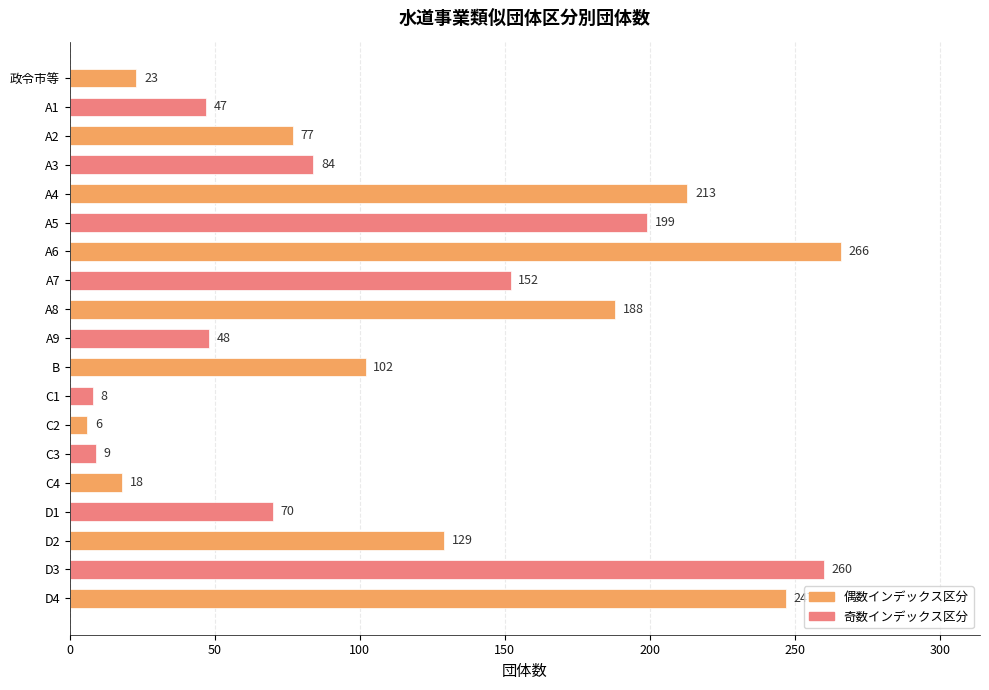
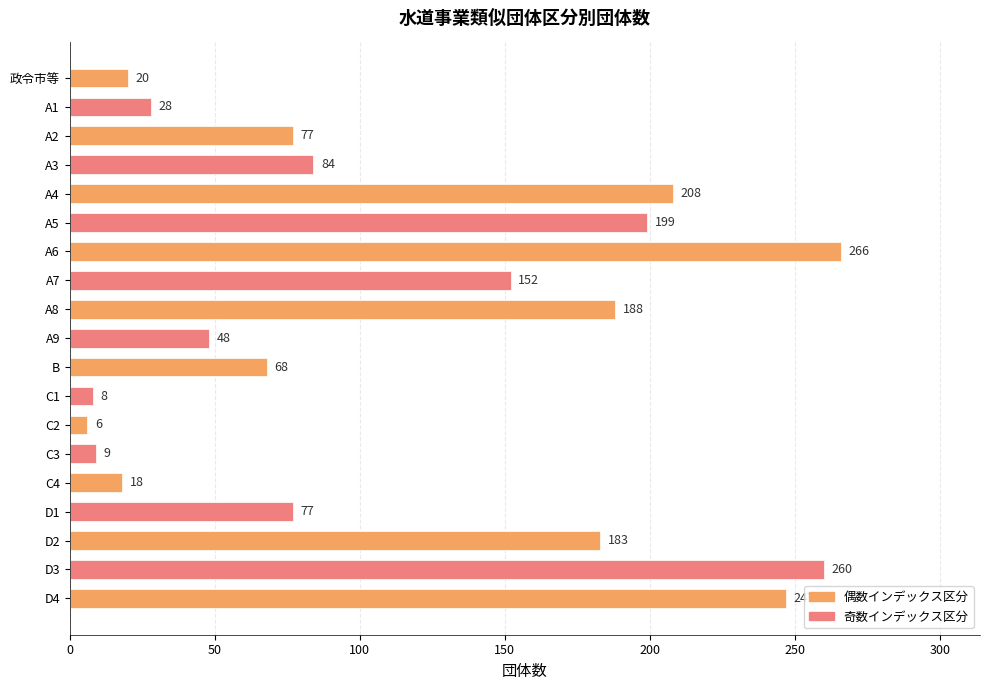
政令市等: 23 -> 20
A1: 47 -> 28
A4: 213 -> 208
B: 102 -> 68
D1: 70 -> 77
D2: 129 -> 183
